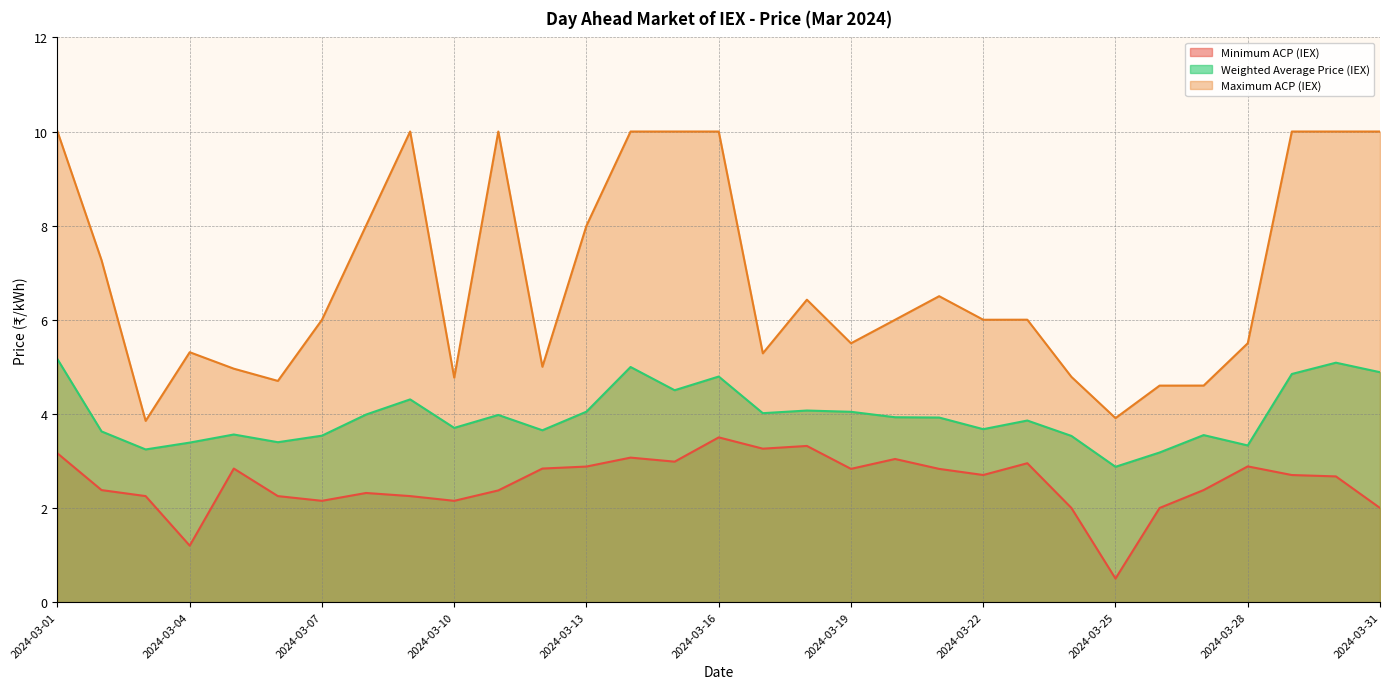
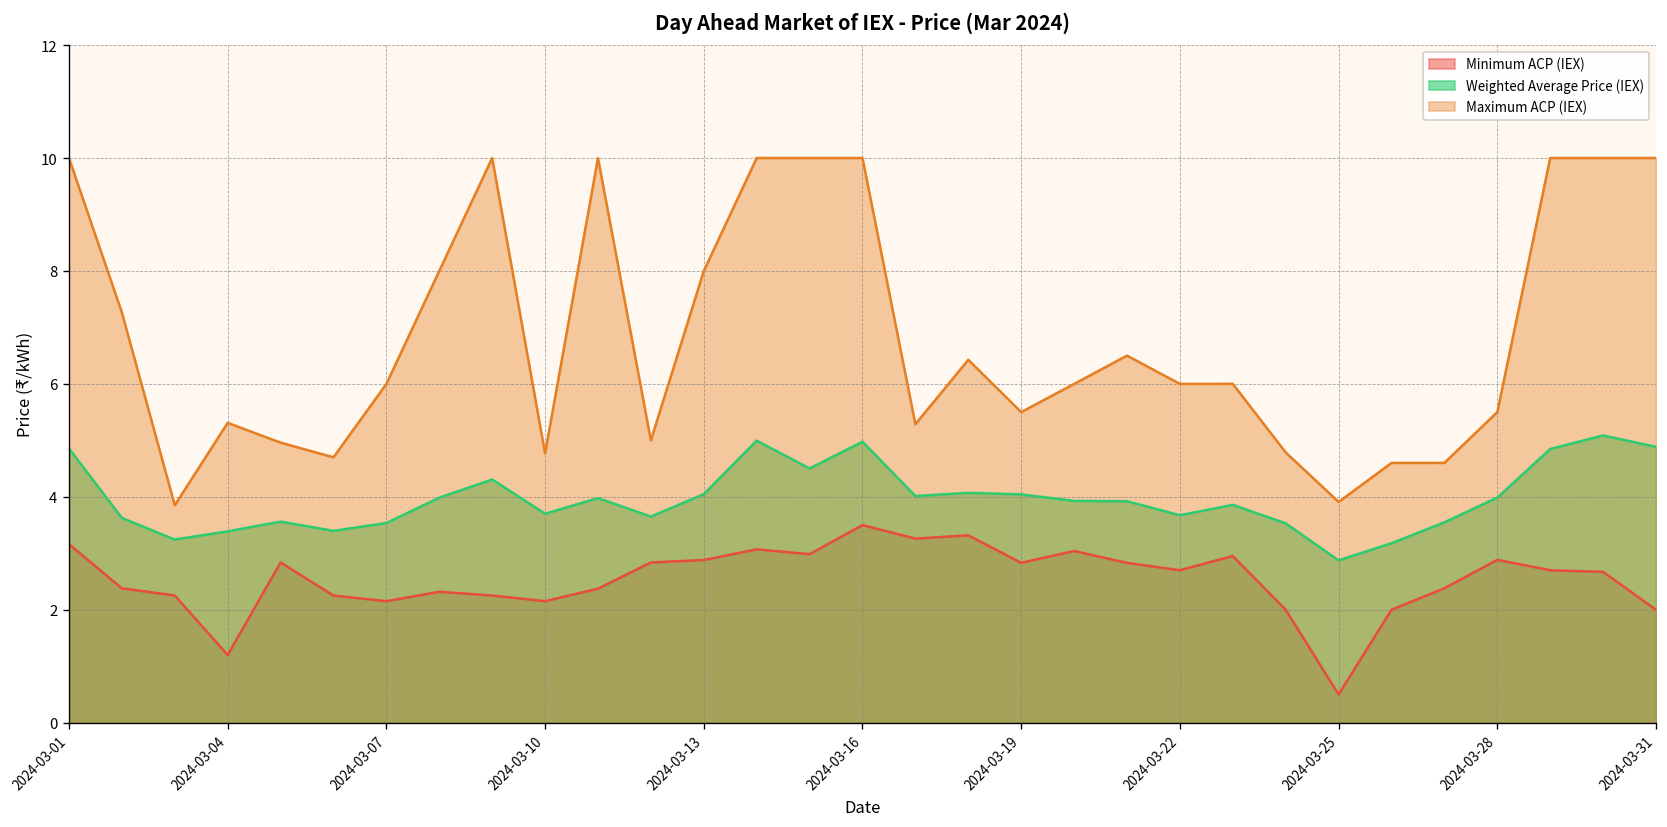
Weighted Average Price (IEX), 2024-03-01: 5.2 -> 4.9
Weighted Average Price (IEX), 2024-03-16: 4.8 -> 5.0
Weighted Average Price (IEX), 2024-03-28: 3.3 -> 4.0
